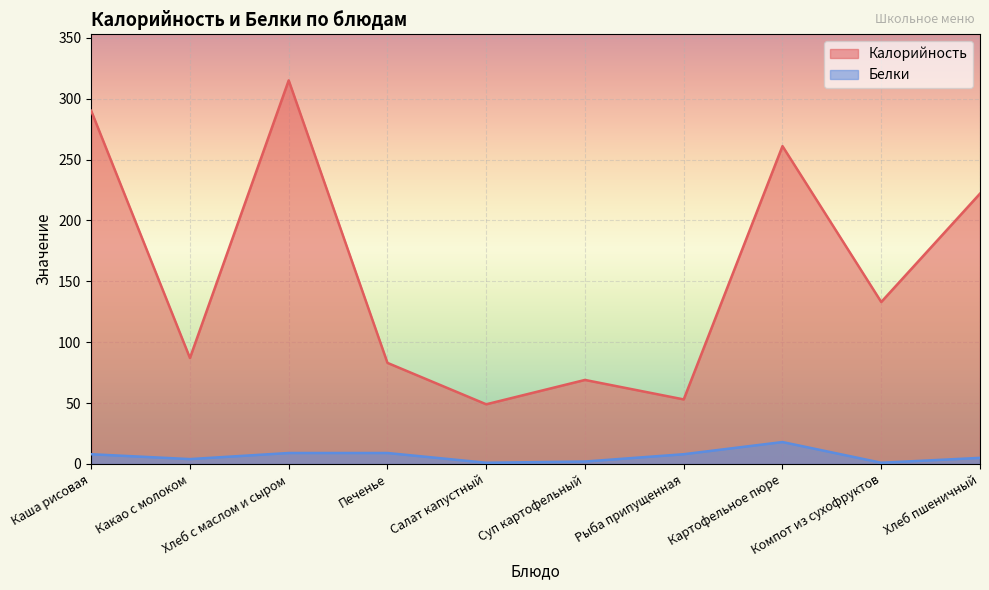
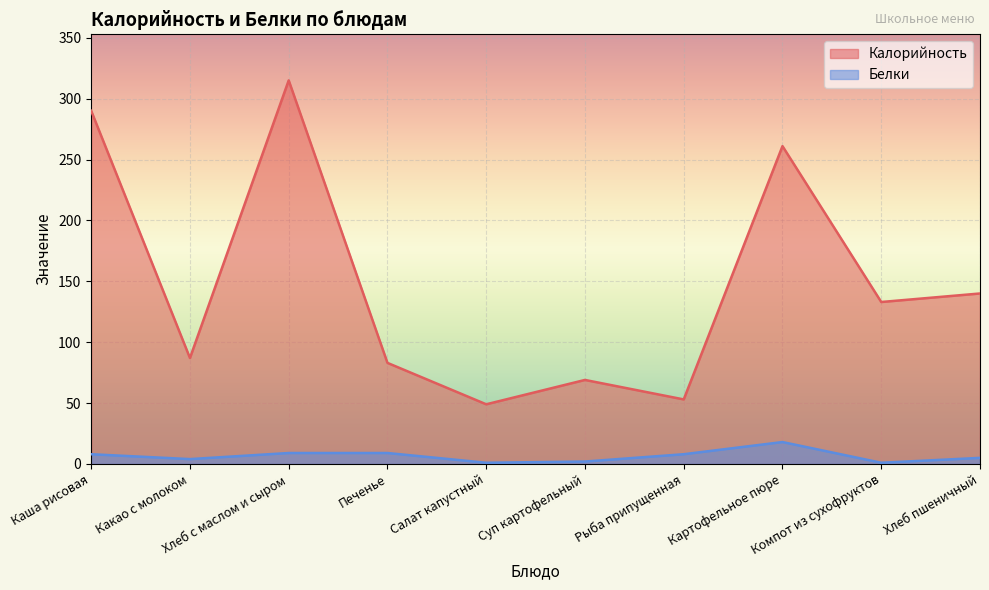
Калорийность, Хлеб пшеничный: 222 -> 140
